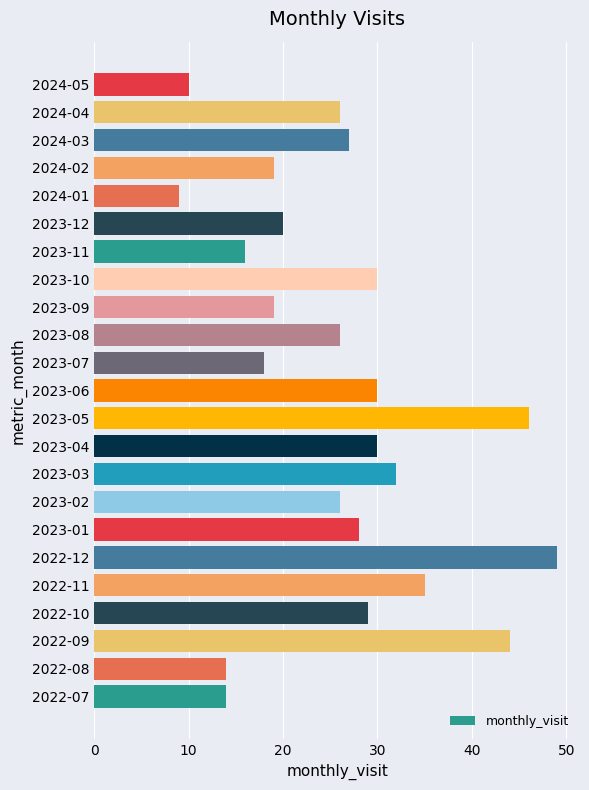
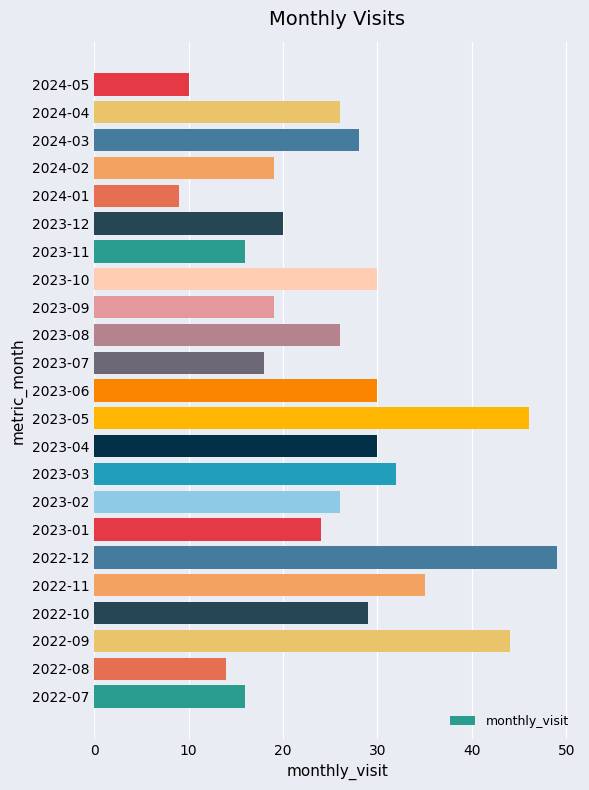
2024-03: 27 -> 28
2023-01: 28 -> 24
2022-07: 14 -> 16
